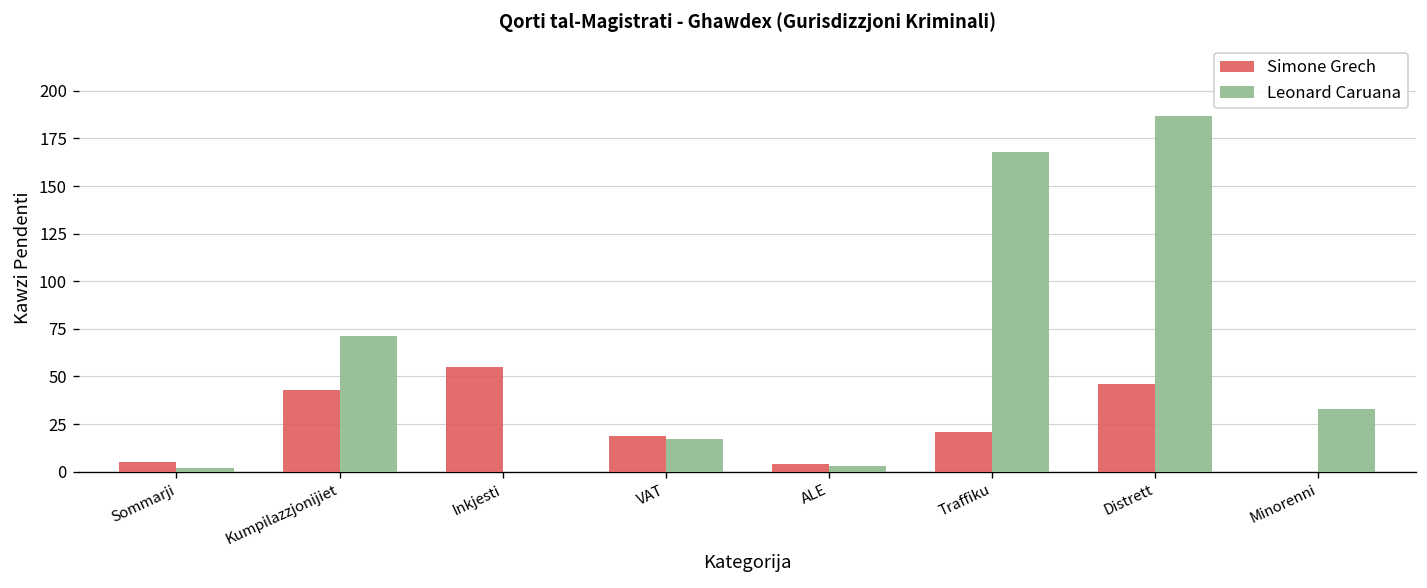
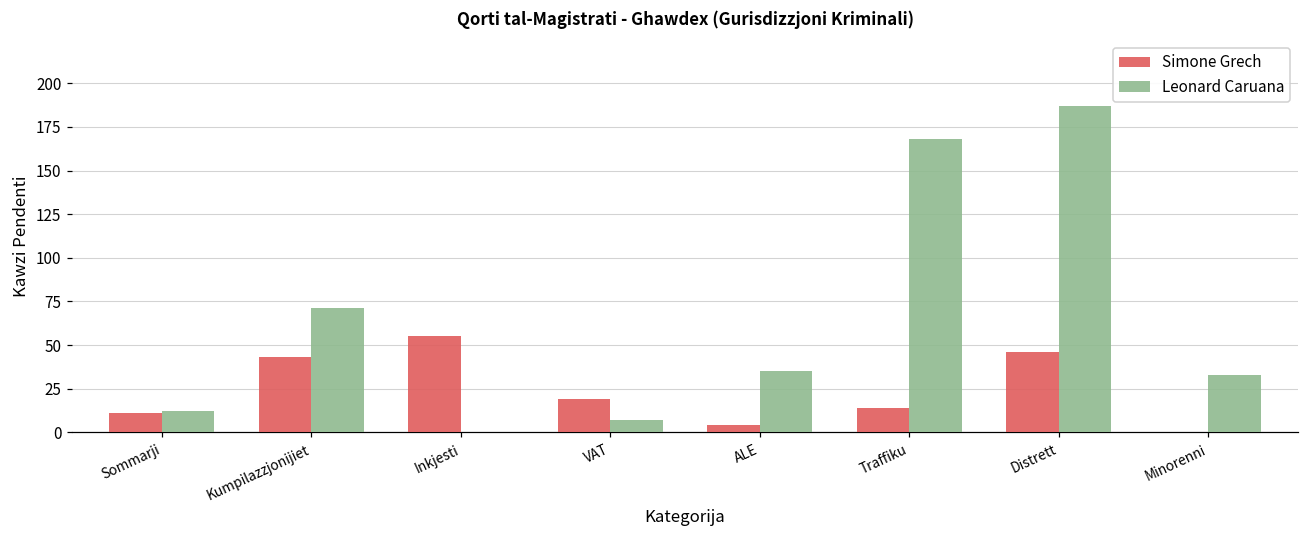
Simone Grech, Sommarji: 5 -> 11
Leonard Caruana, Sommarji: 2 -> 12
Leonard Caruana, VAT: 17 -> 7
Leonard Caruana, ALE: 3 -> 35
Simone Grech, Traffiku: 21 -> 14
